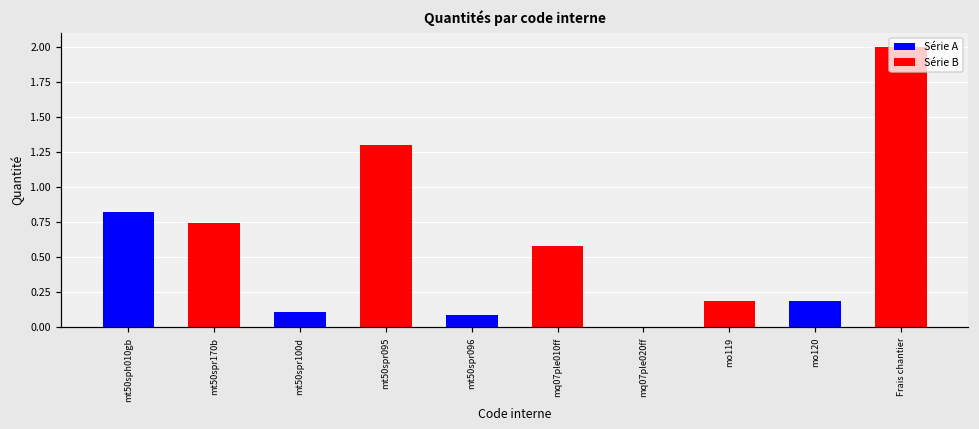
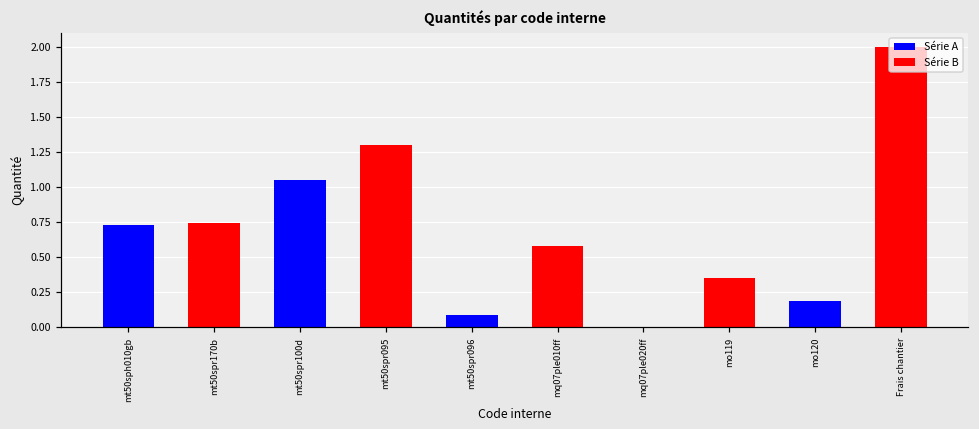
mt50sph010gb: 0.82 -> 0.73
mt50spr100d: 0.11 -> 1.05
mo119: 0.19 -> 0.35
